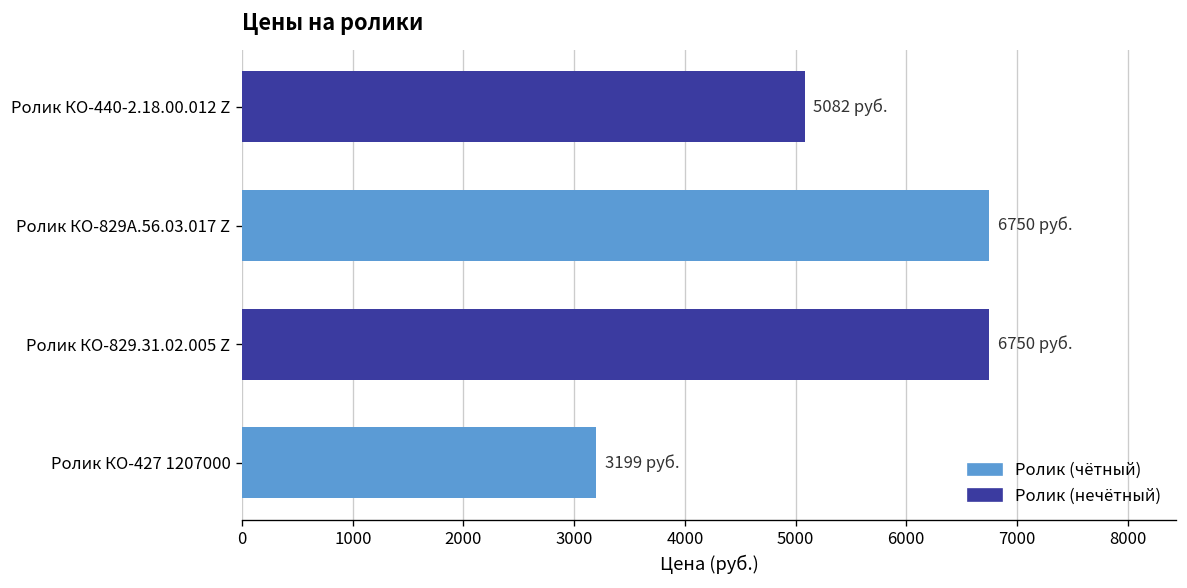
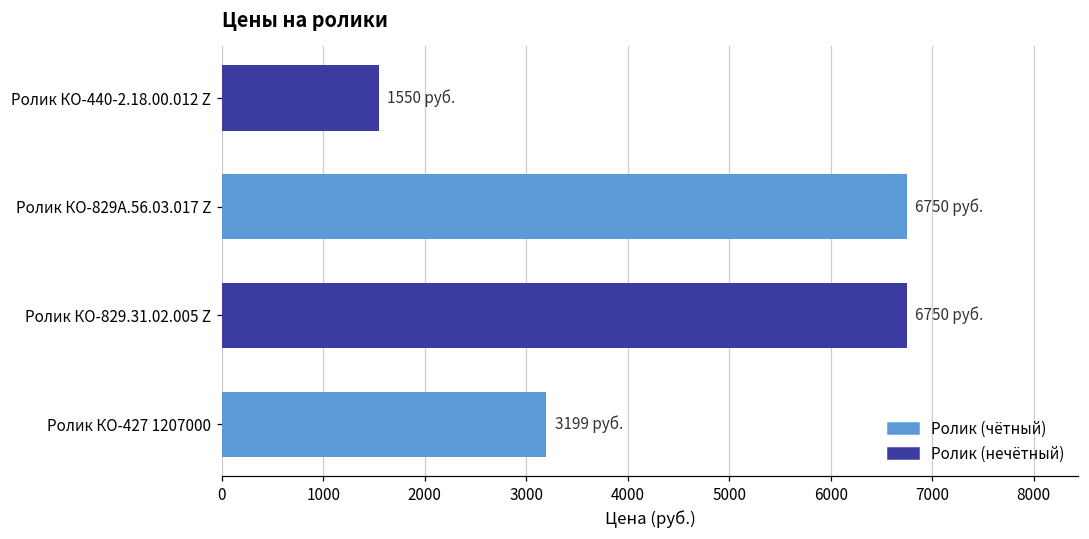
Ролик КО-440-2.18.00.012 Z: 5082 -> 1550
